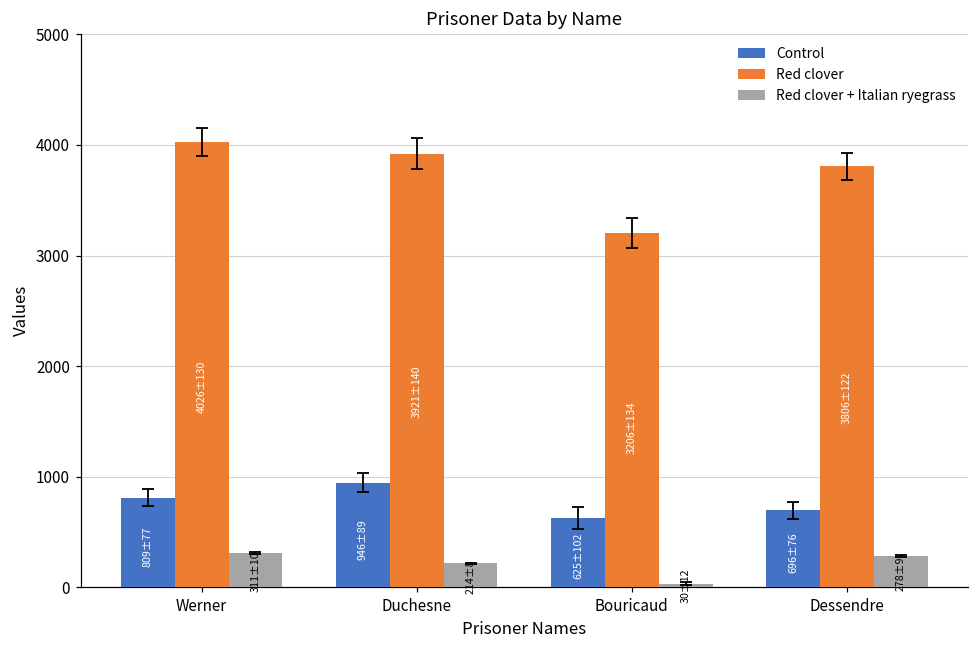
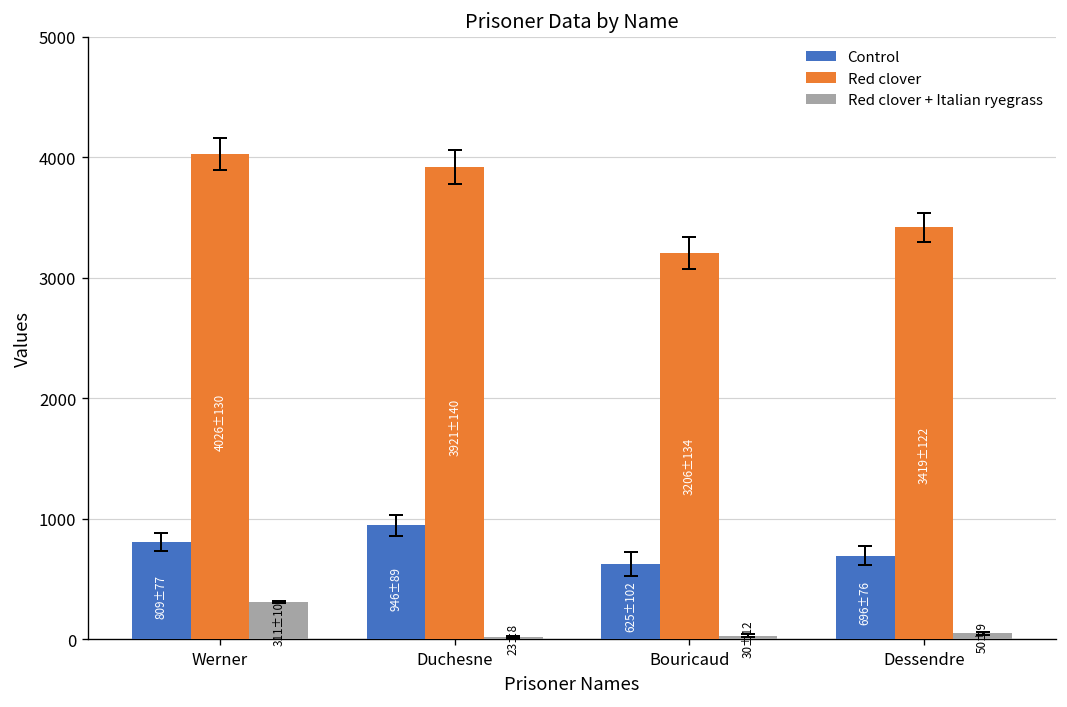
Red clover + Italian ryegrass, Duchesne: 214±8 -> 23±8
Red clover, Dessendre: 3806±122 -> 3419±122
Red clover + Italian ryegrass, Dessendre: 278±9 -> 50±9
